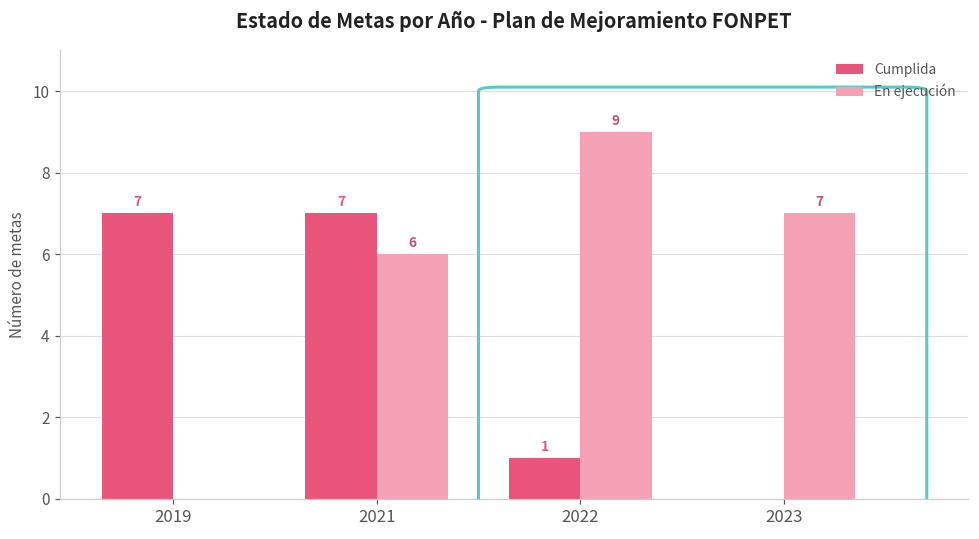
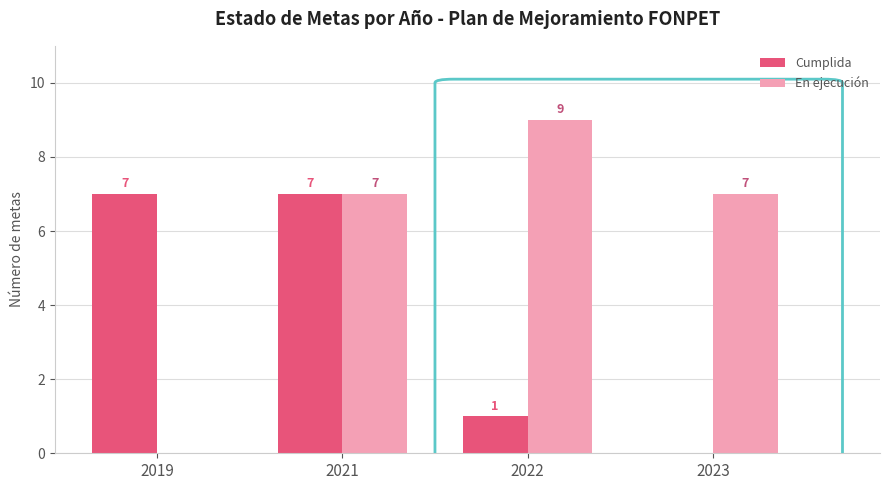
En ejecución, 2021: 6 -> 7
